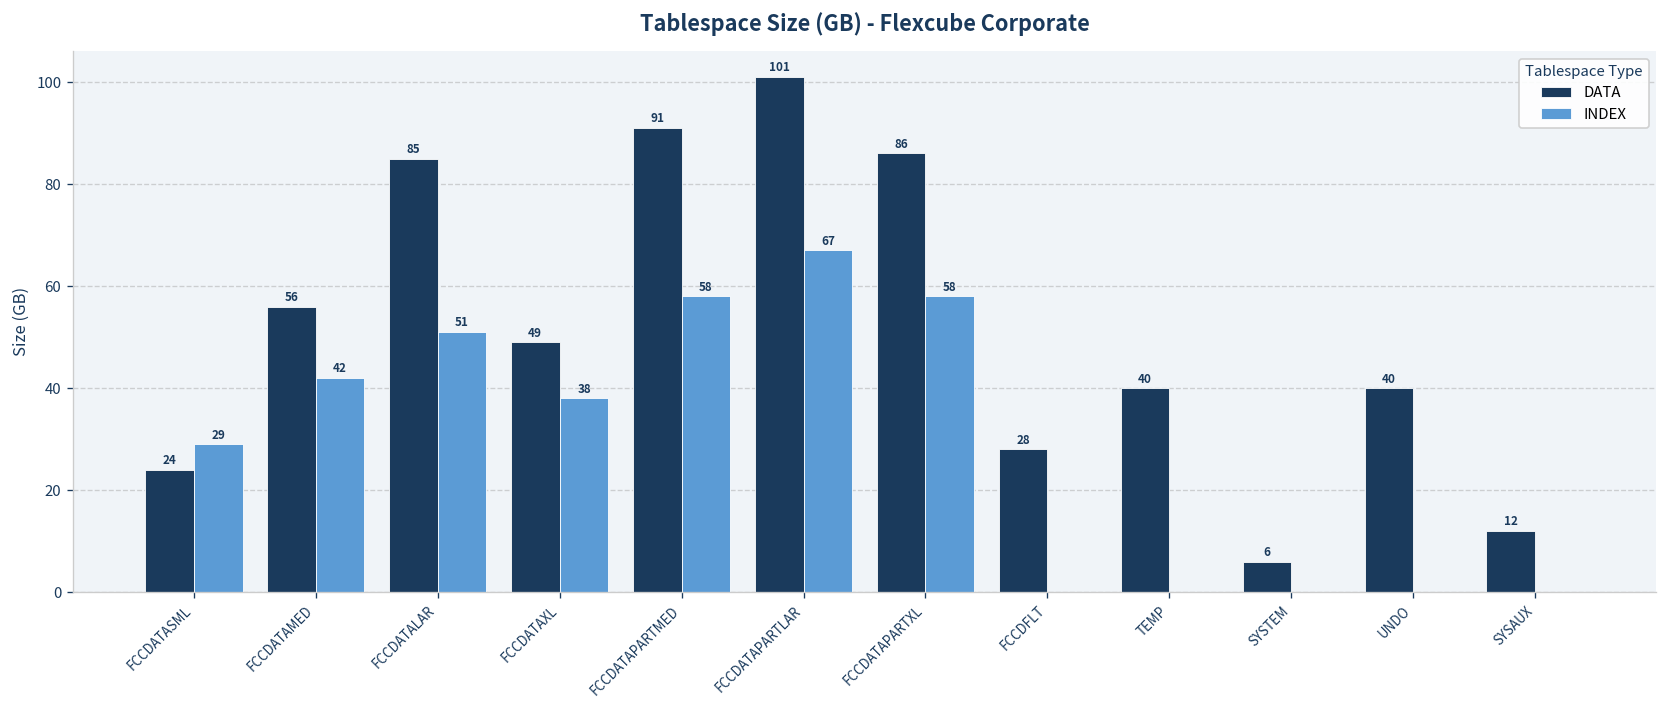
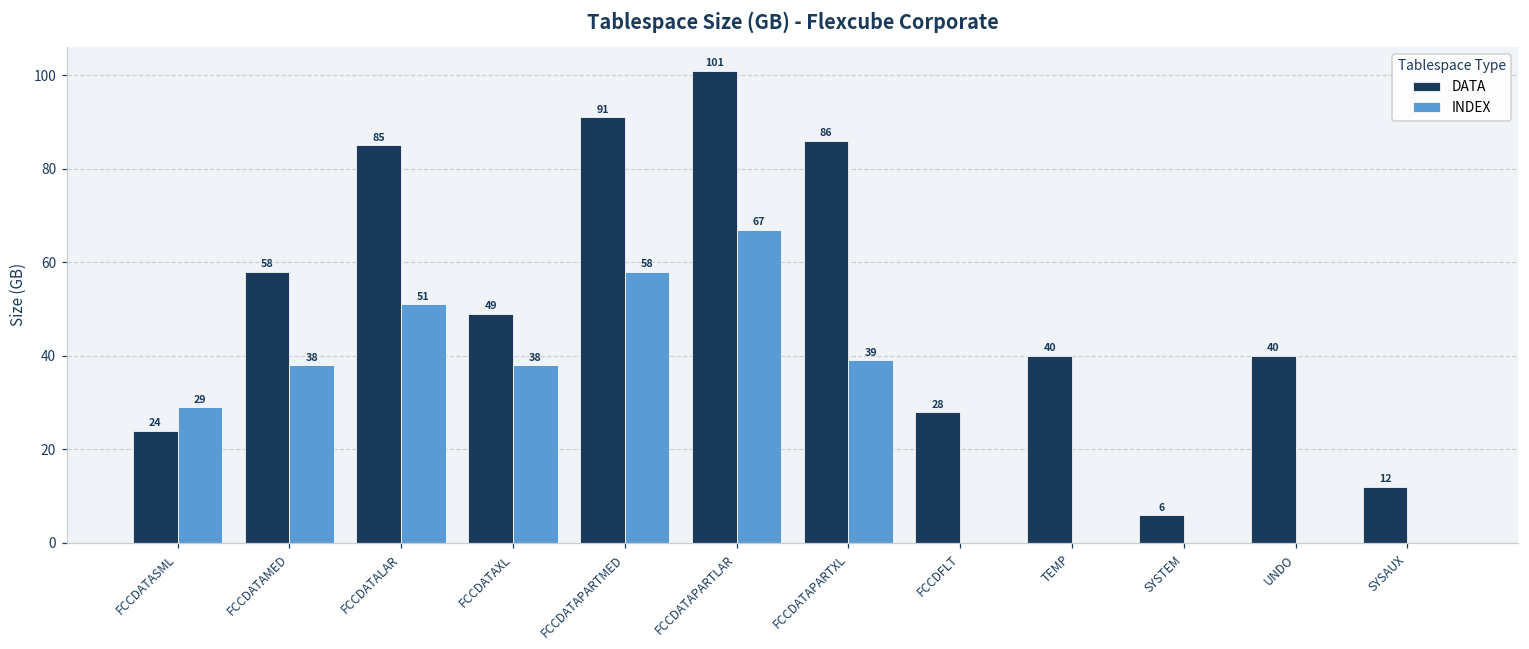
DATA, FCCDATAMED: 56 -> 58
INDEX, FCCDATAMED: 42 -> 38
INDEX, FCCDATAPARTXL: 58 -> 39
